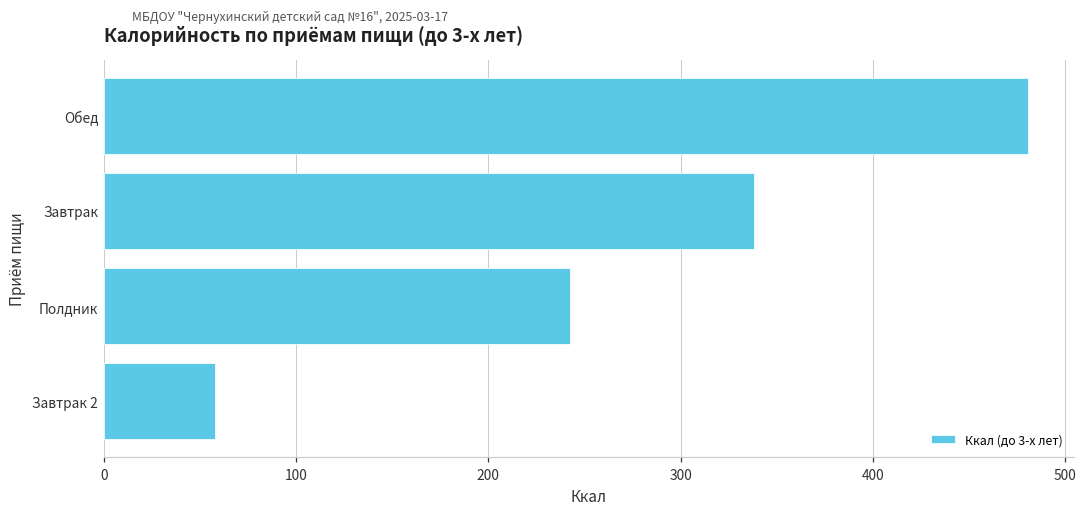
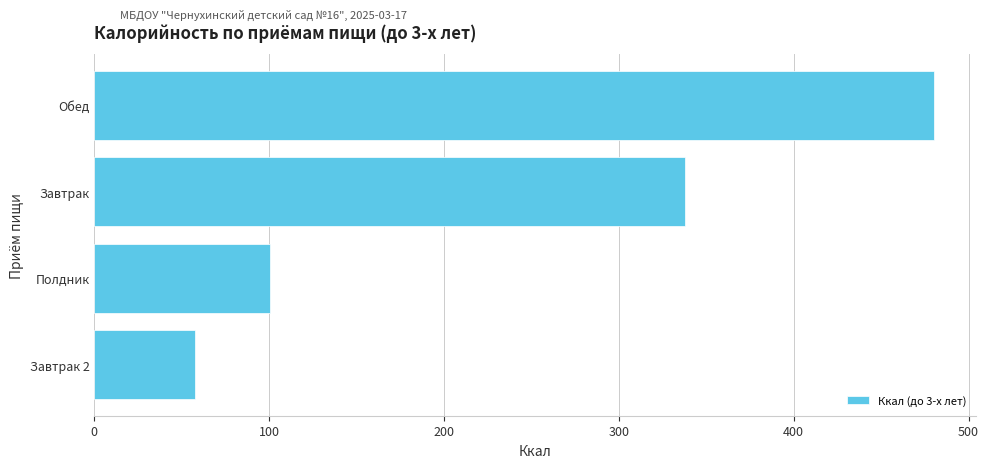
Полдник: 242 -> 100
